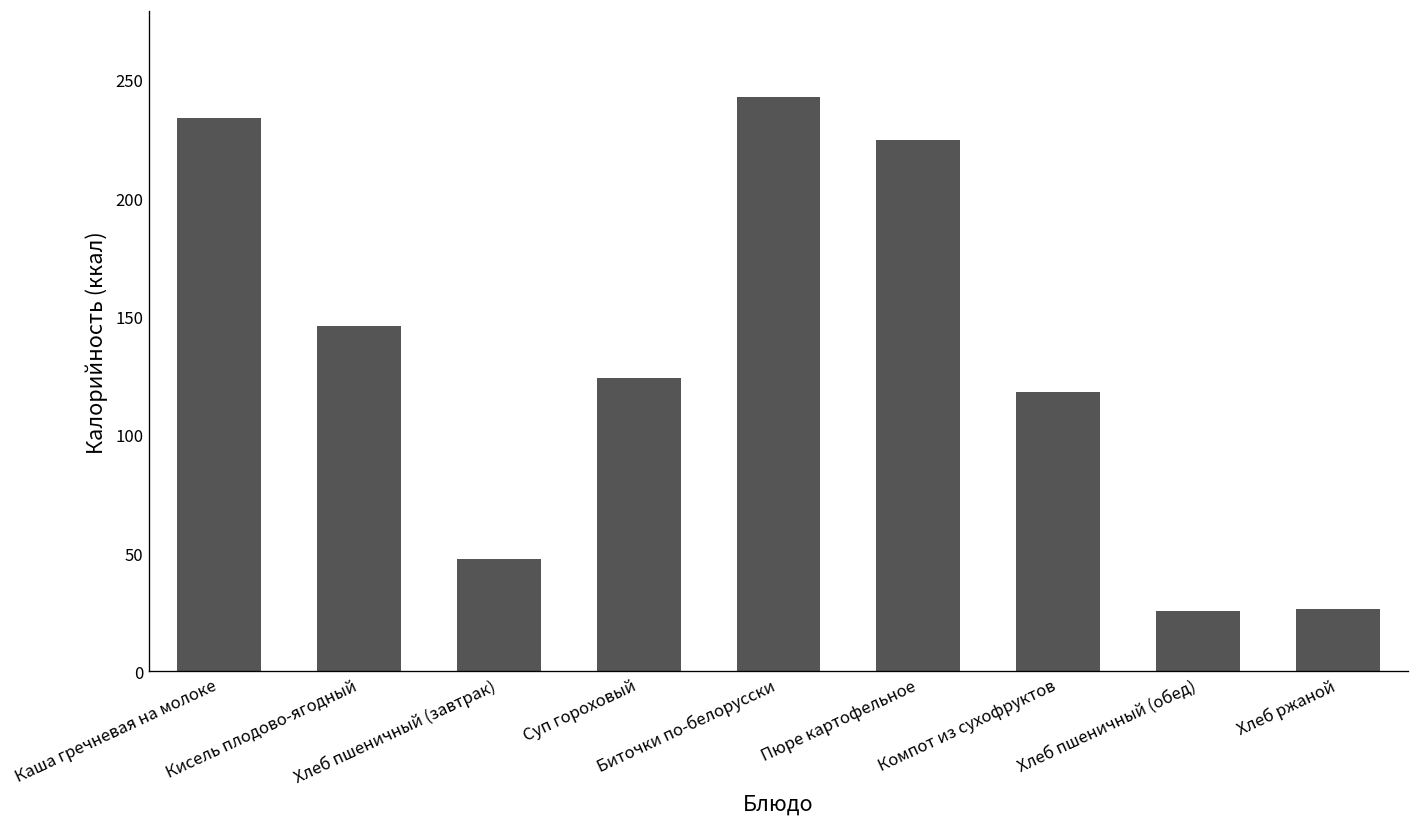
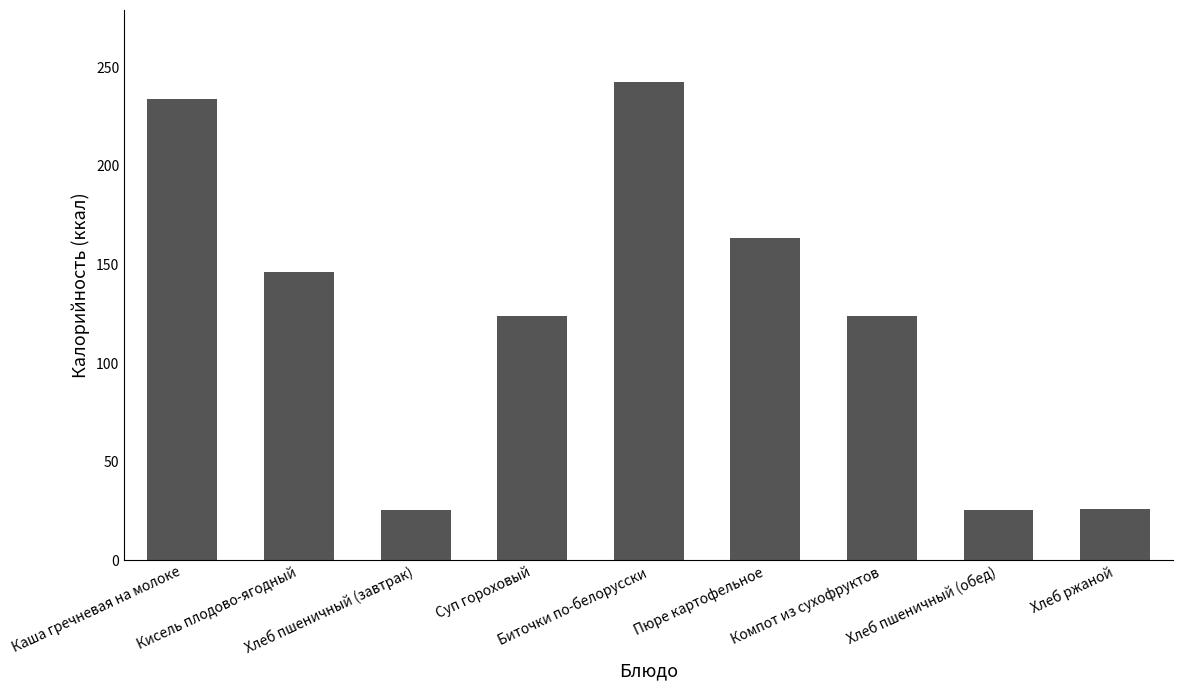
Хлеб пшеничный (завтрак): 47 -> 26
Пюре картофельное: 225 -> 164
Компот из сухофруктов: 118 -> 124
